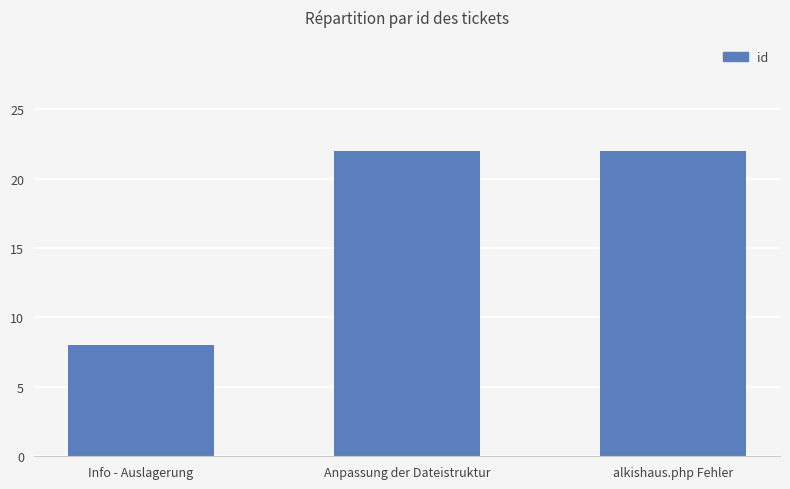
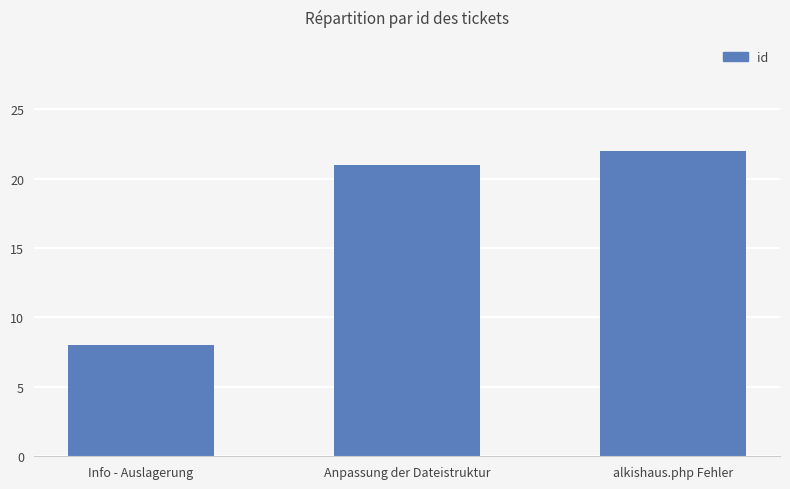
Anpassung der Dateistruktur: 22 -> 21
